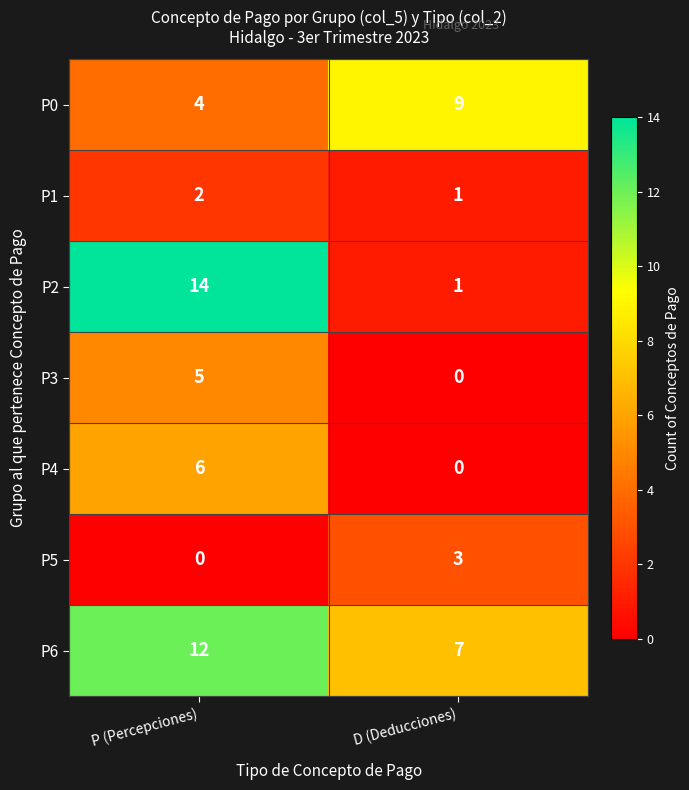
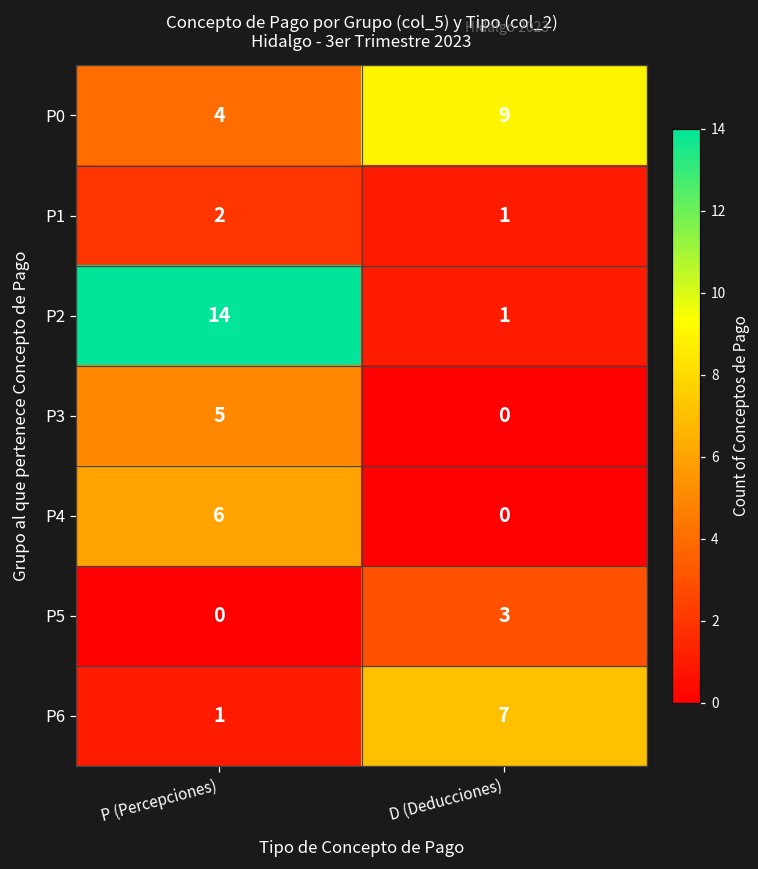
P6, P (Percepciones): 12 -> 1
